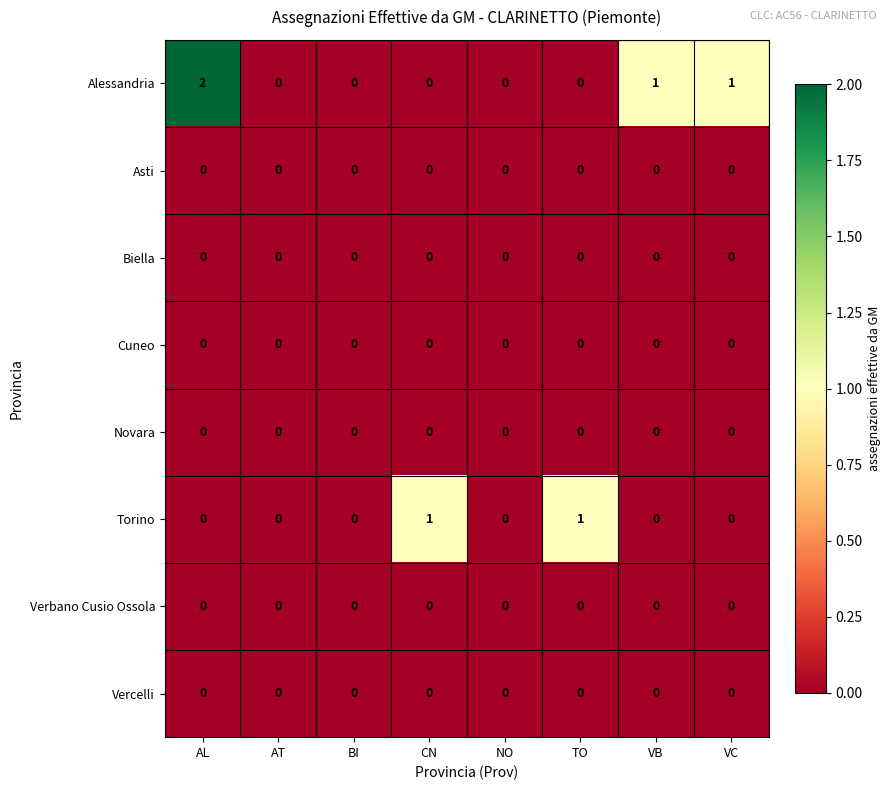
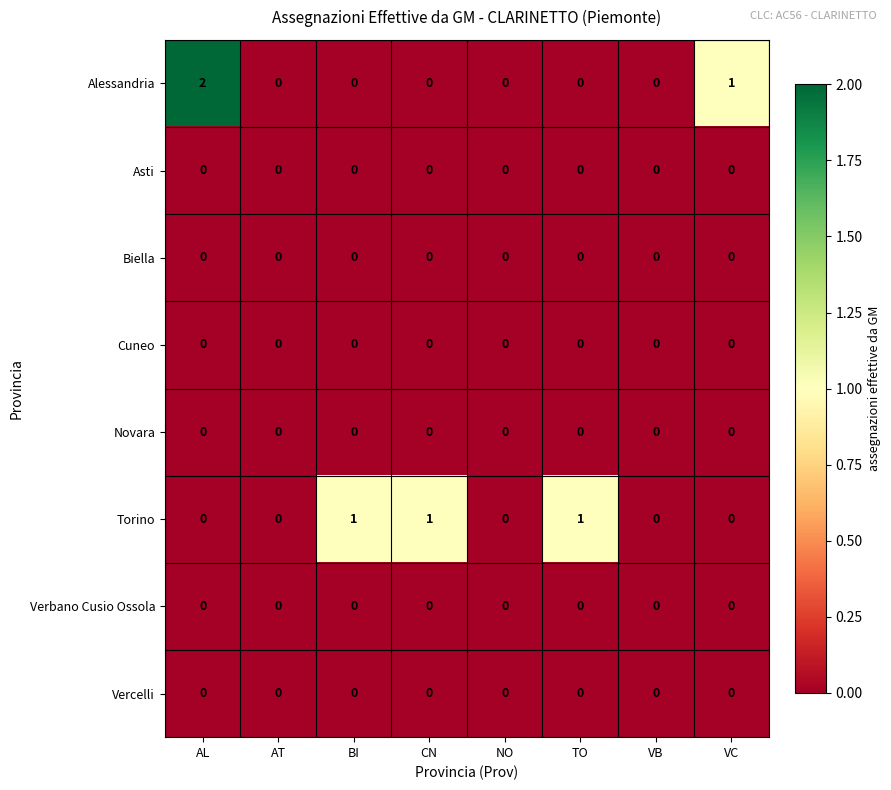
Alessandria, VB: 1 -> 0
Torino, BI: 0 -> 1
